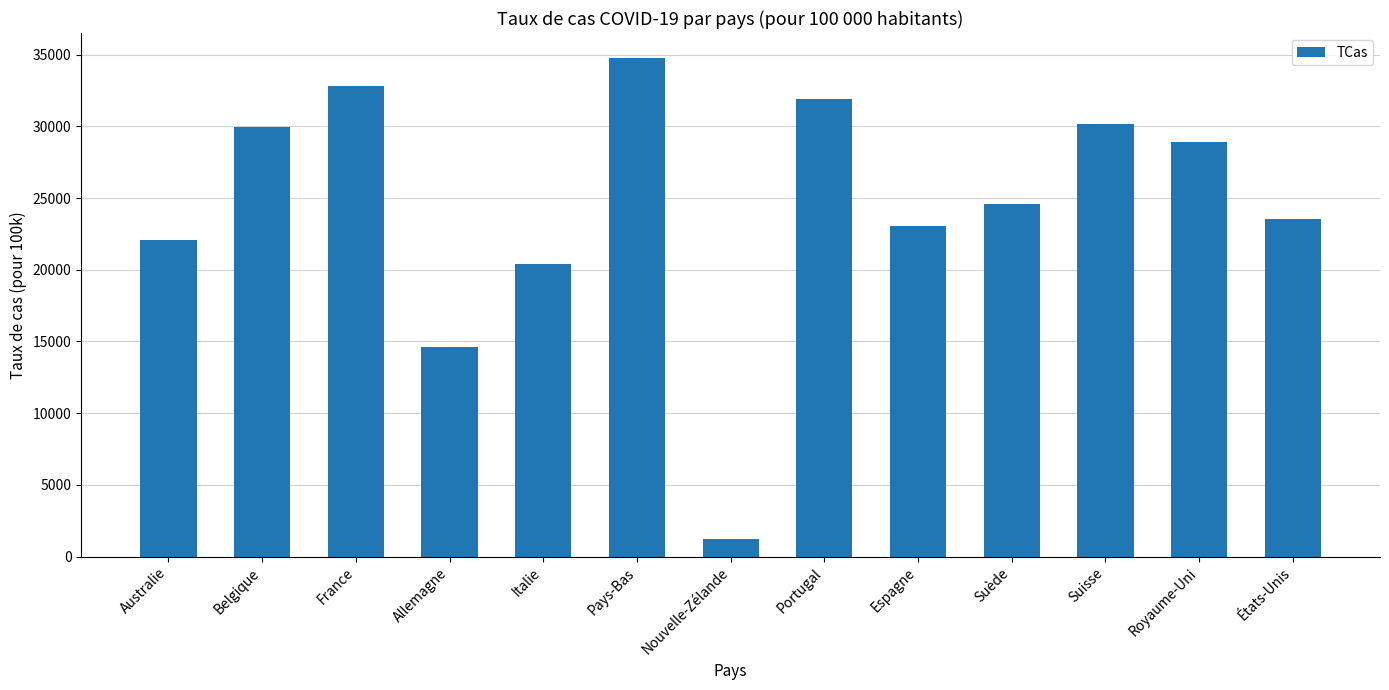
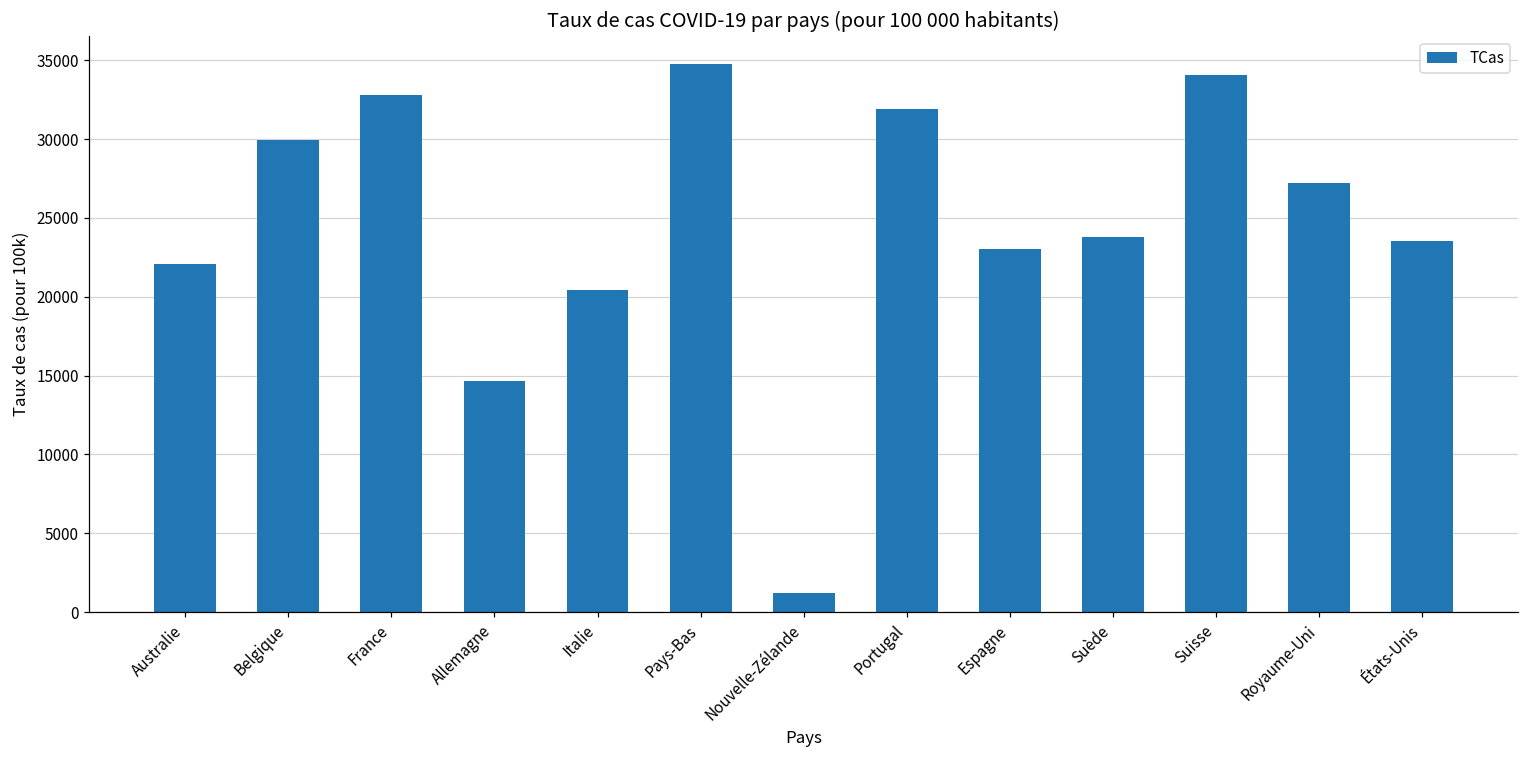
Suède: 24600 -> 23800
Suisse: 30200 -> 34000
Royaume-Uni: 28900 -> 27200
